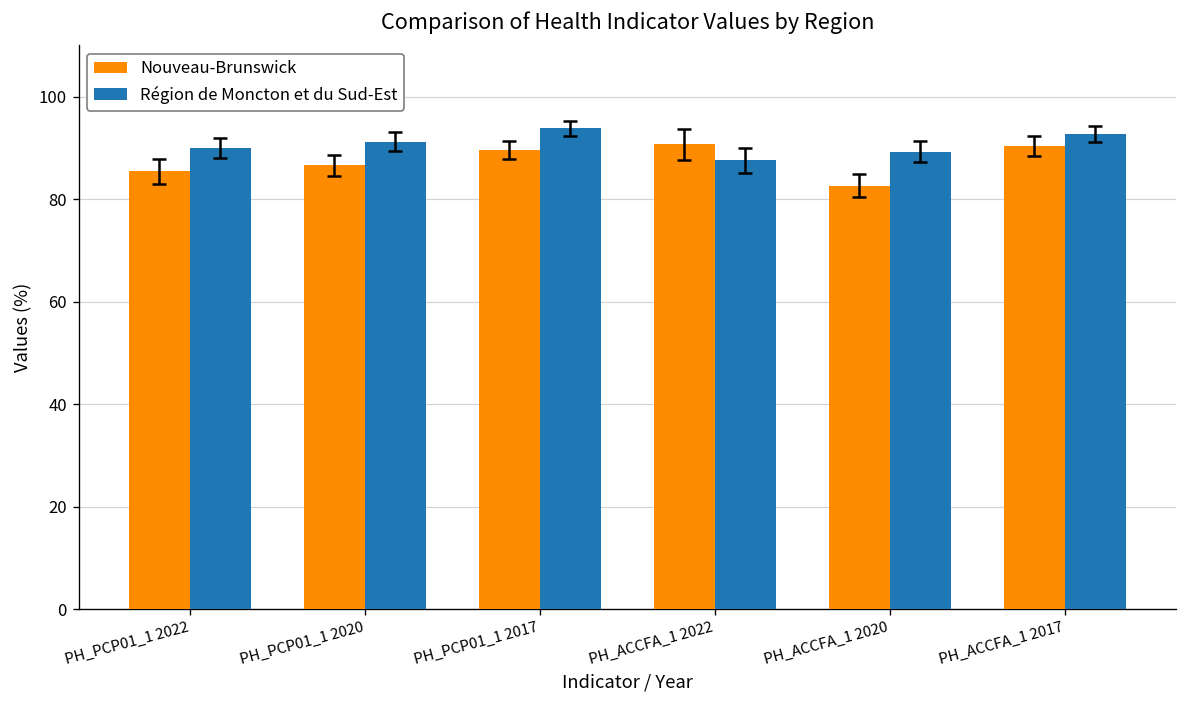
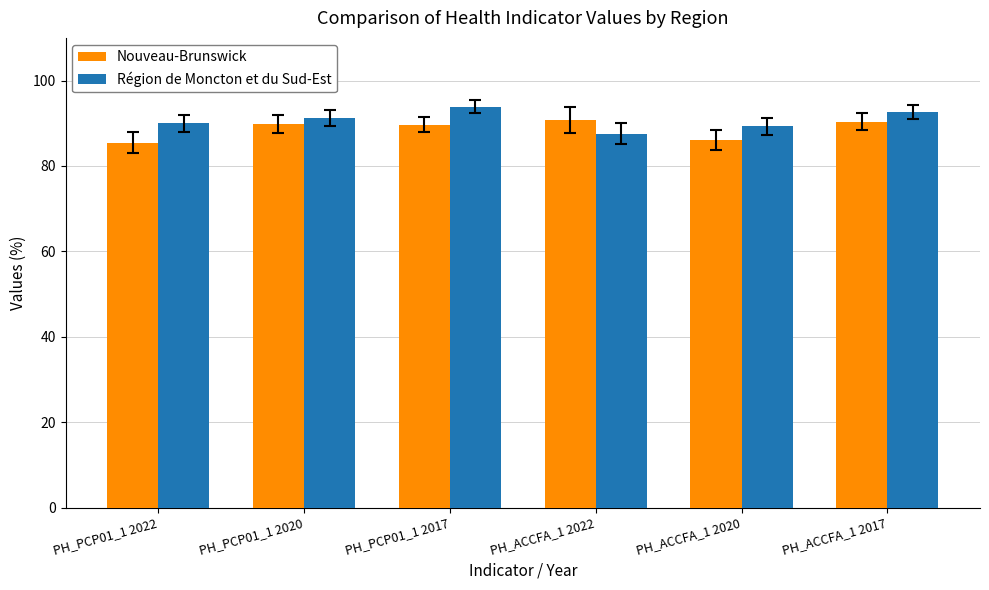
Nouveau-Brunswick, PH_PCP01_1 2020: 87 -> 90
Nouveau-Brunswick, PH_ACCFA_1 2020: 83 -> 86
